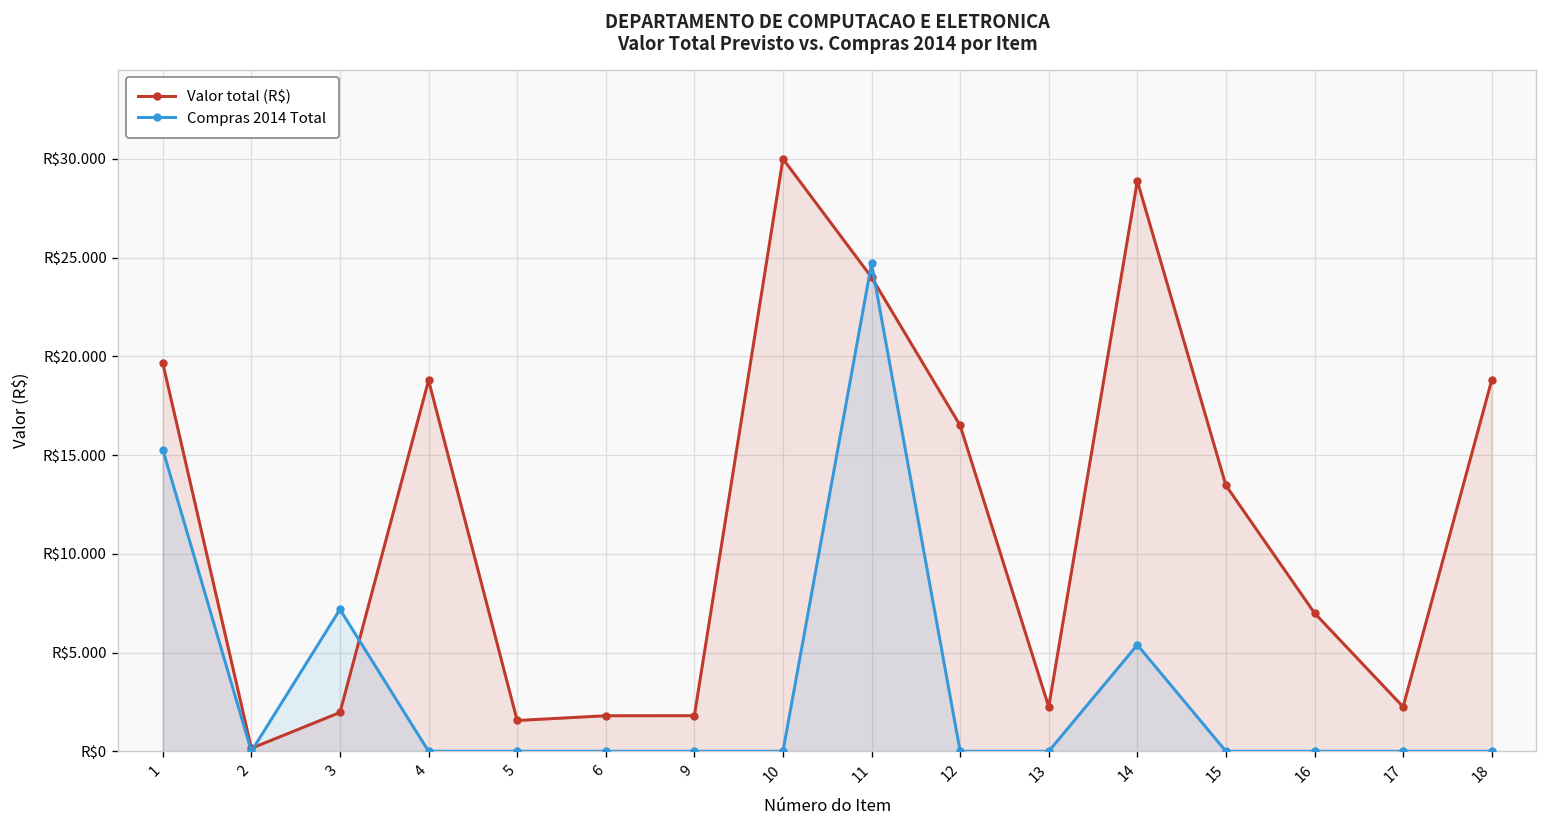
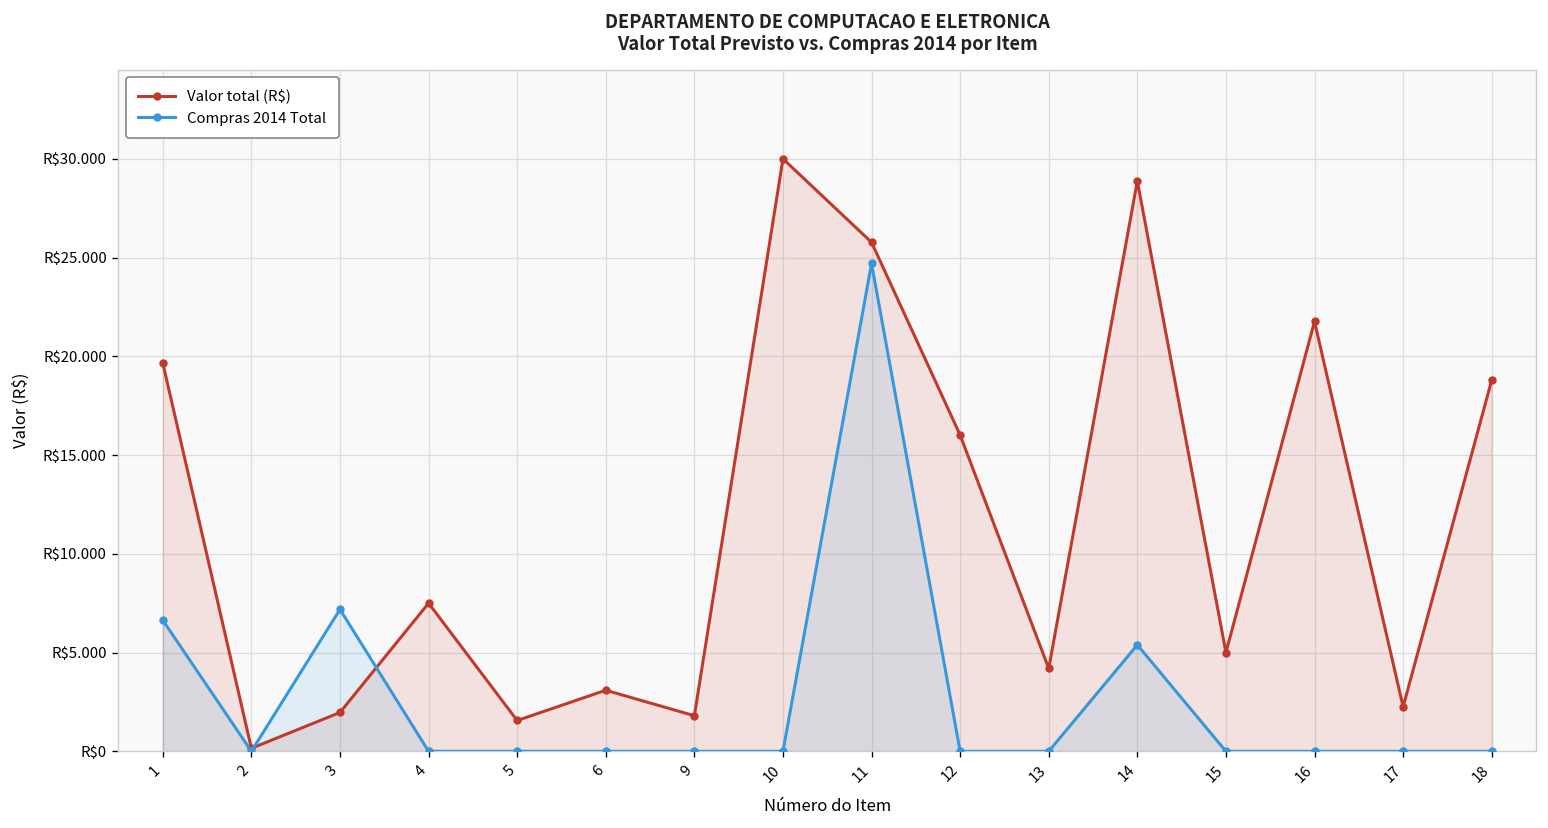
Compras 2014 Total, 1: R$15.3 -> R$6.6
Valor total (R$), 4: R$18.8 -> R$7.5
Valor total (R$), 6: R$1.8 -> R$3.1
Valor total (R$), 11: R$24.0 -> R$25.8
Valor total (R$), 12: R$16.5 -> R$16.0
Valor total (R$), 13: R$2.3 -> R$4.2
Valor total (R$), 15: R$13.5 -> R$5.0
Valor total (R$), 16: R$7.0 -> R$21.8
